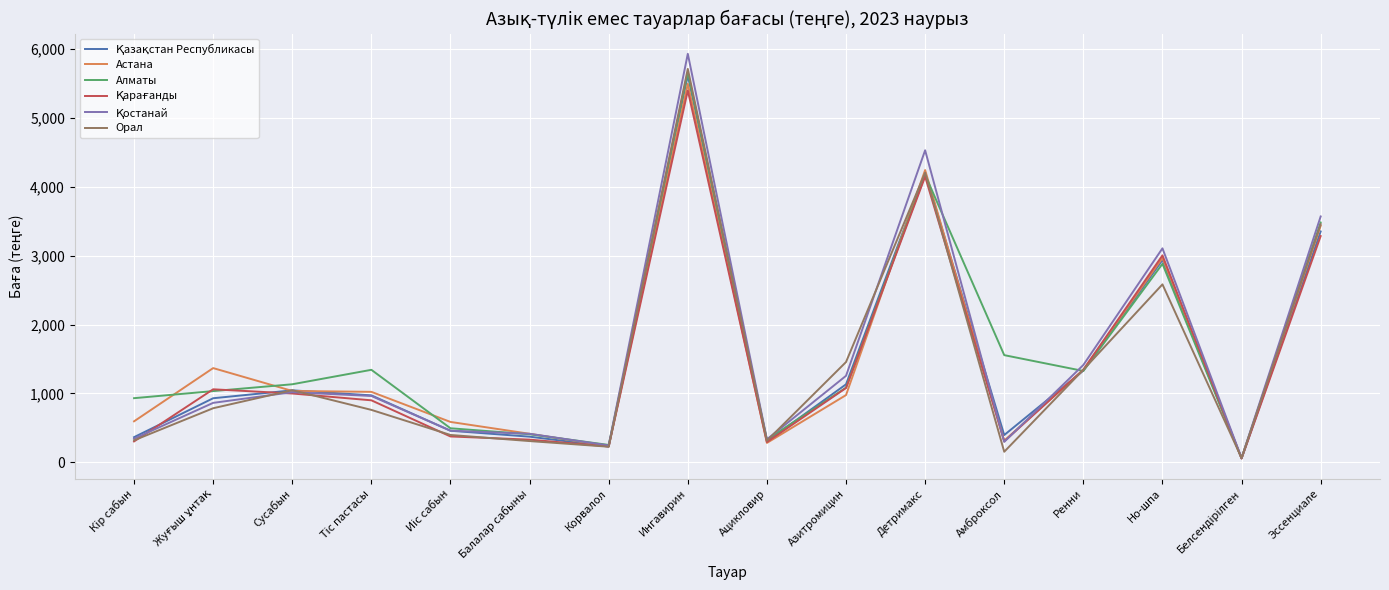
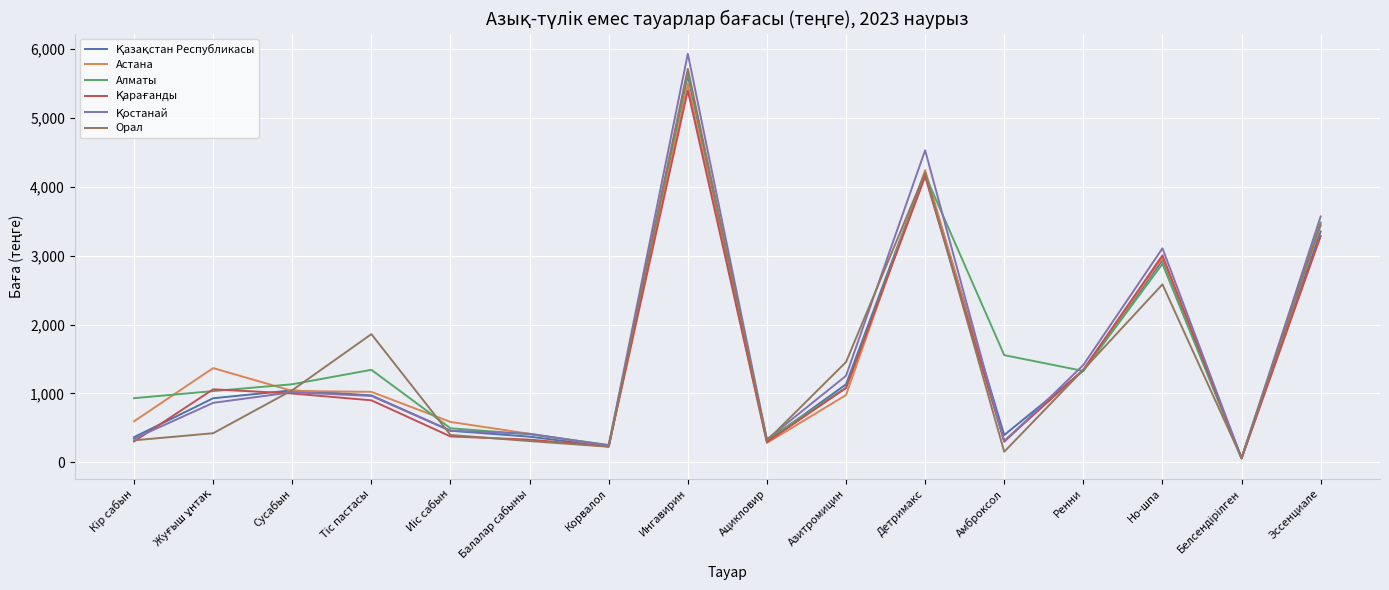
Орал, Жуғыш ұнтақ: 800 -> 400
Орал, Тіс пастасы: 800 -> 1,900
